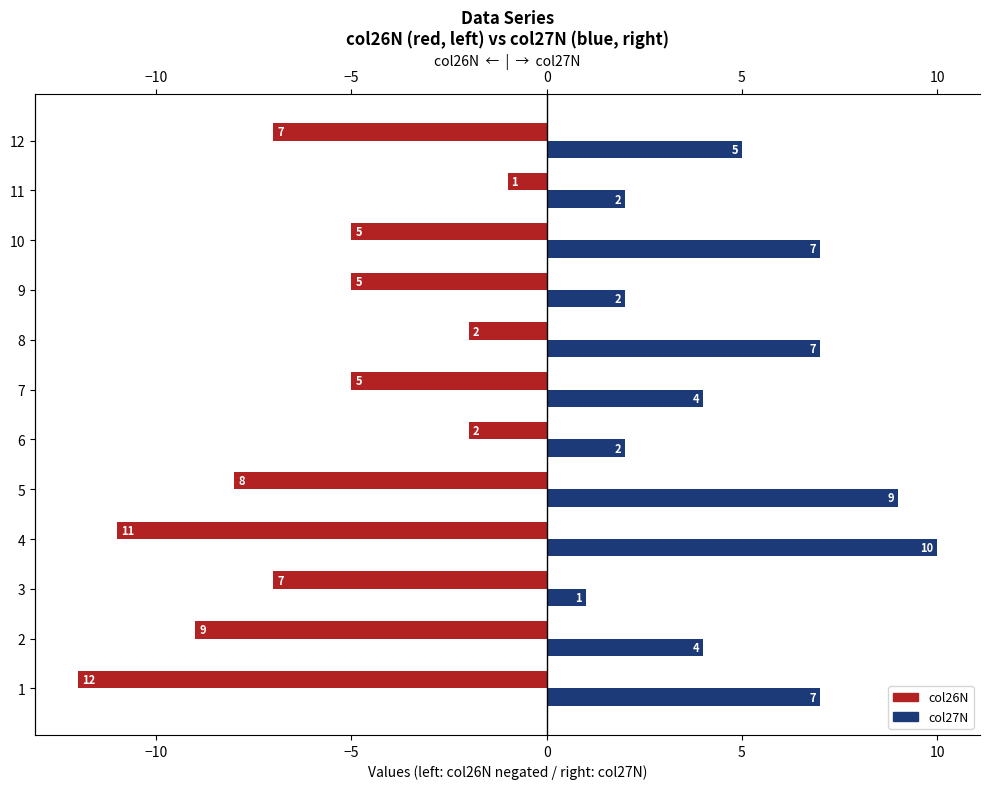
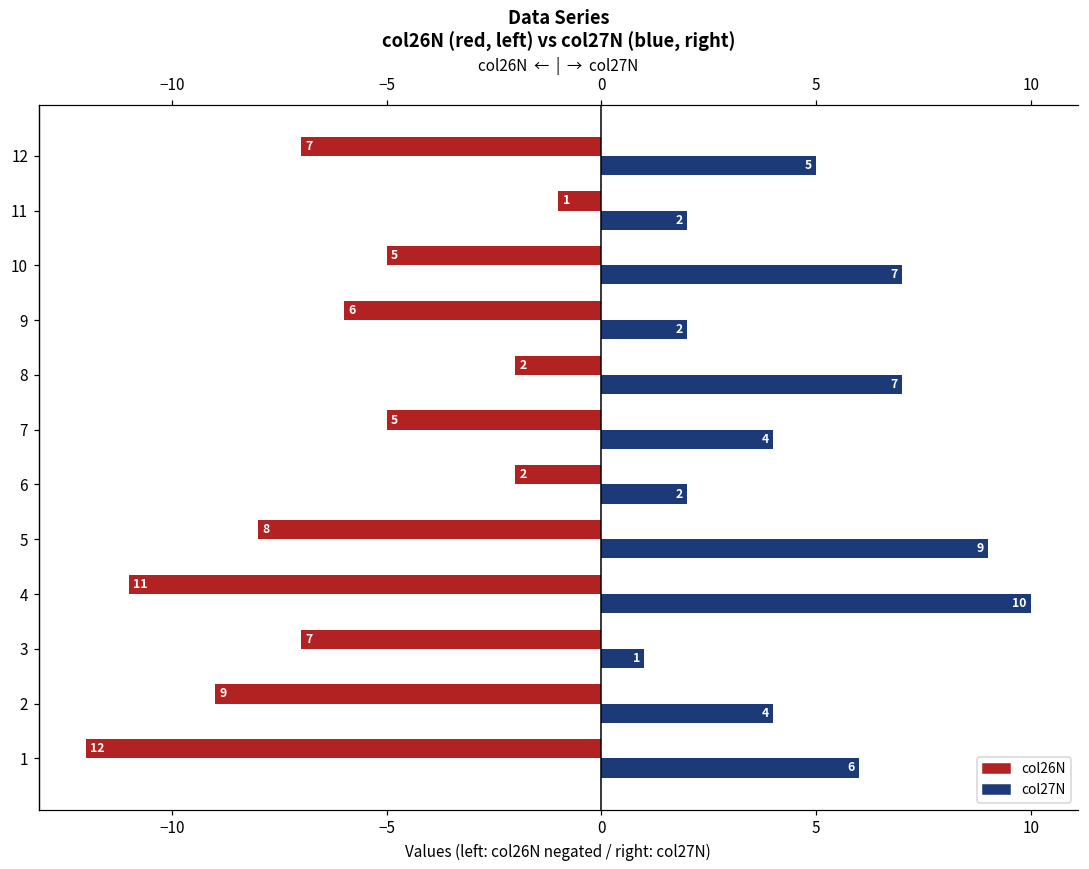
col26N, 9: 5 -> 6
col27N, 1: 7 -> 6
